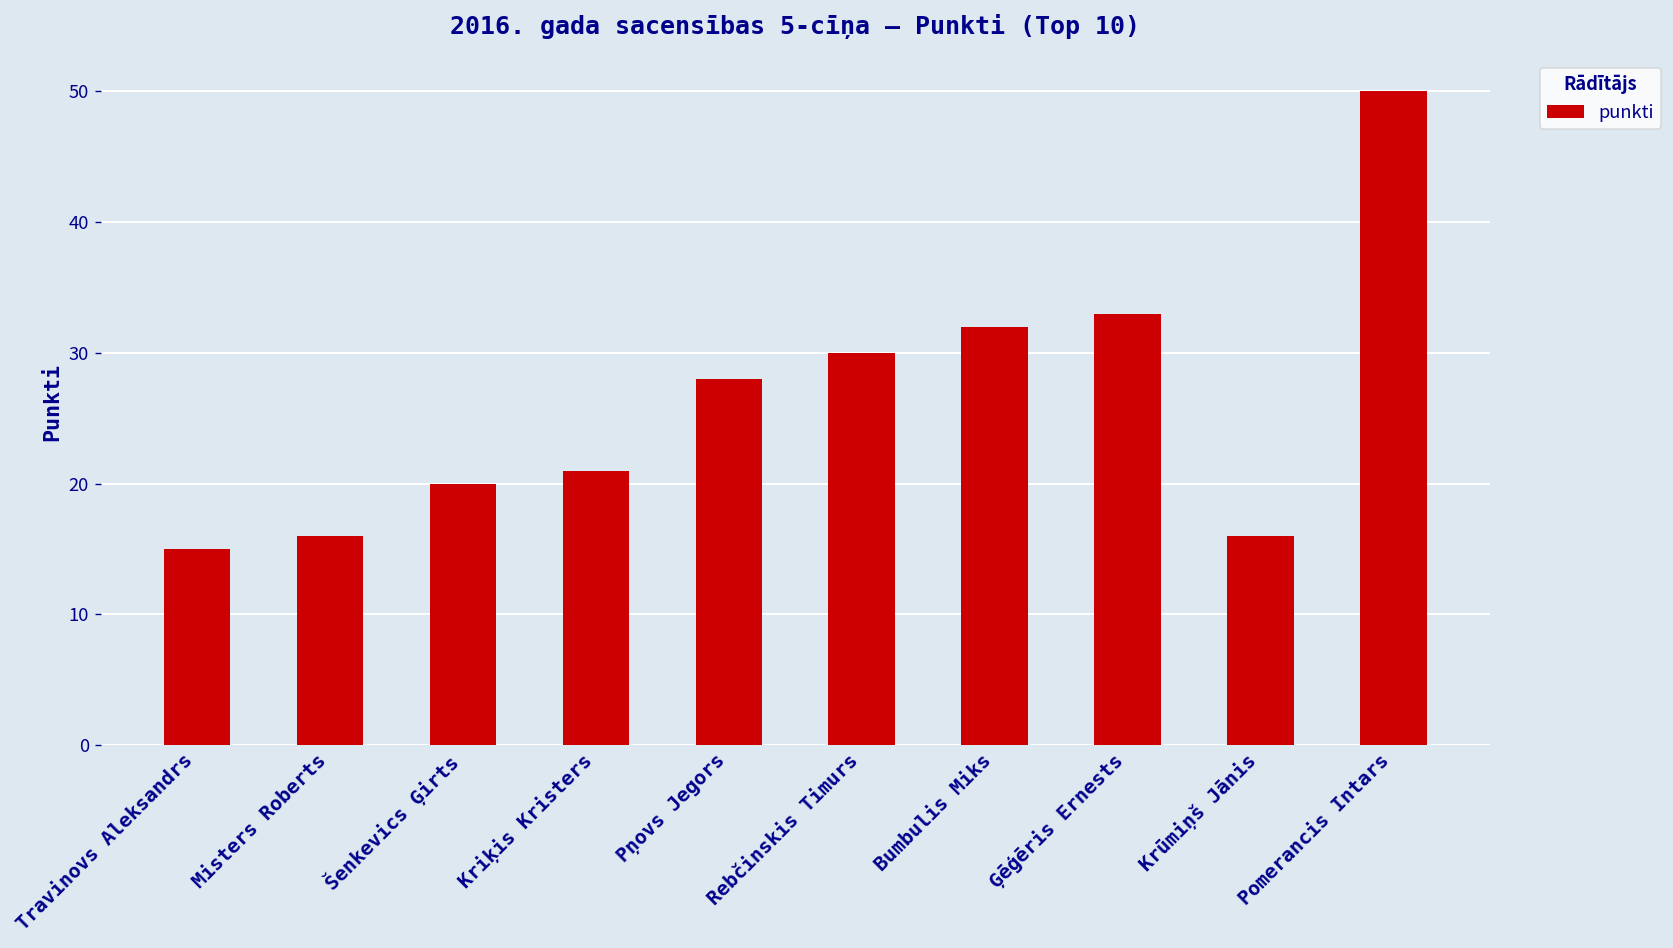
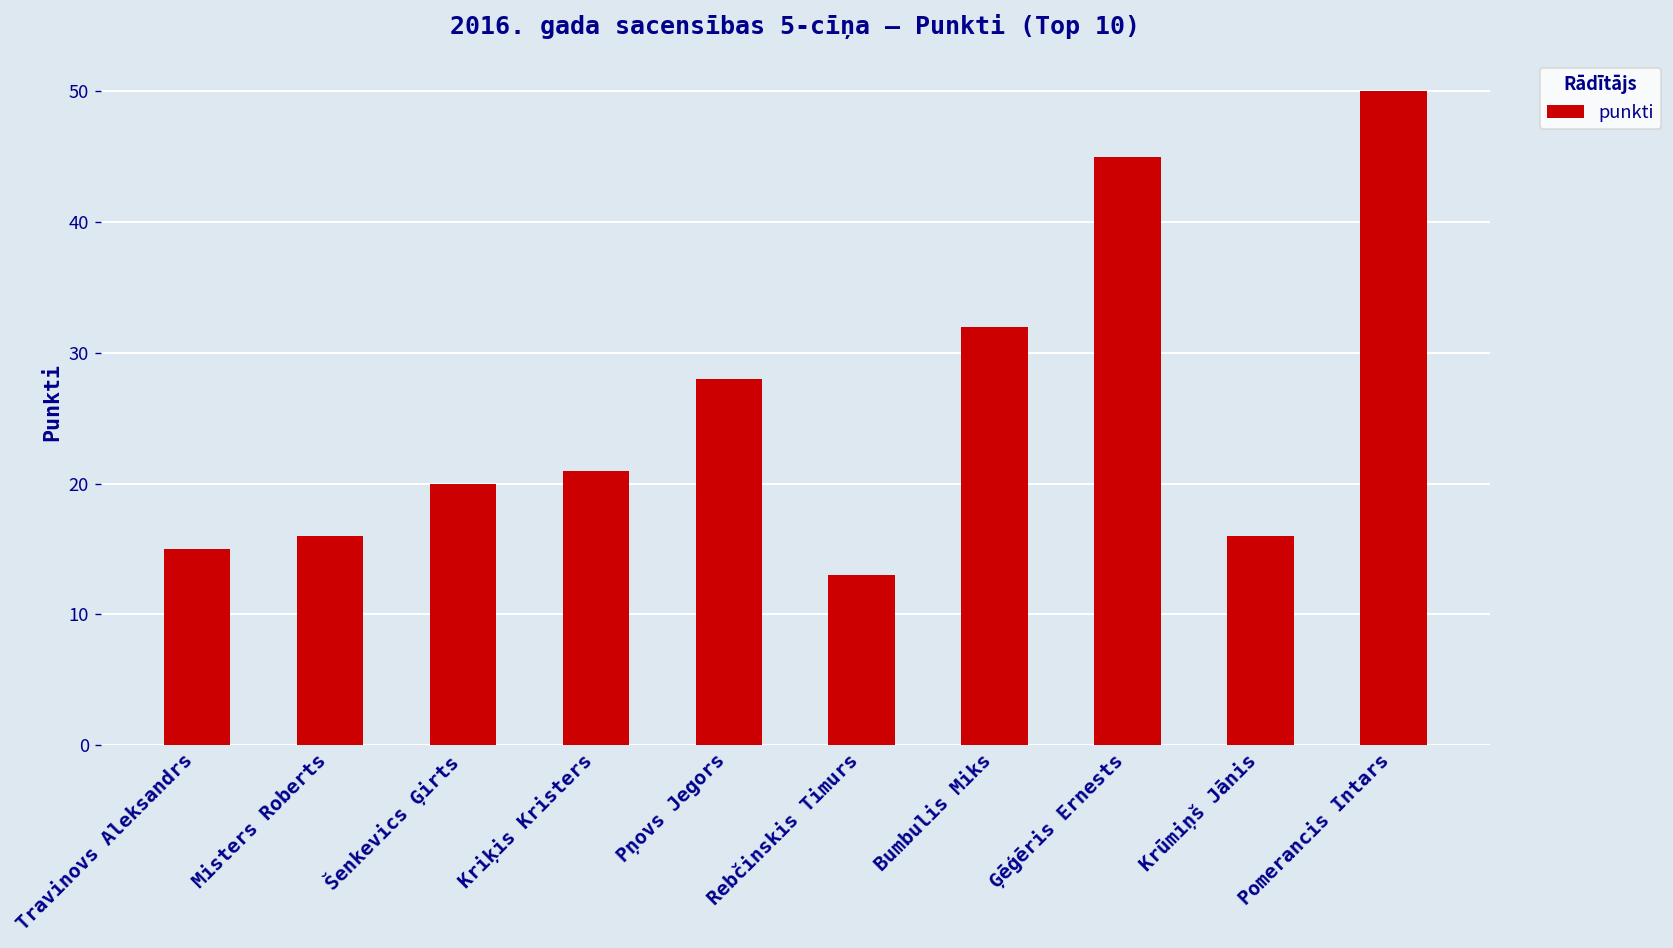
Rebčinskis Timurs: 30 -> 13
Ģēģēris Ernests: 33 -> 45
